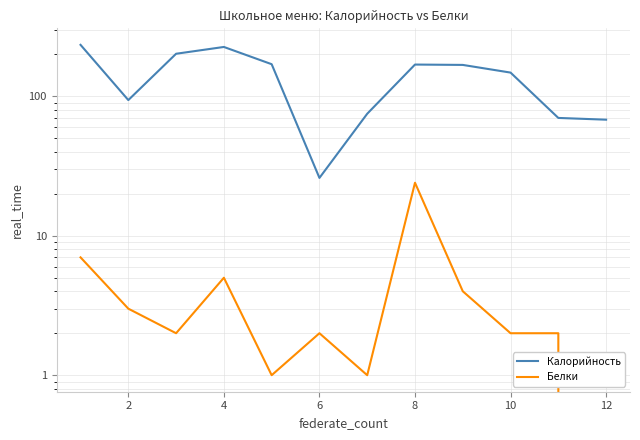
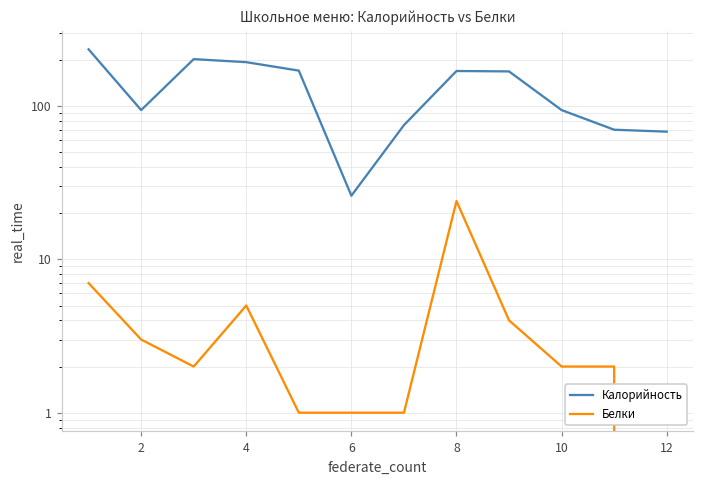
Калорийность, 4: 230 -> 190
Белки, 6: 2 -> 1
Калорийность, 10: 150 -> 90
